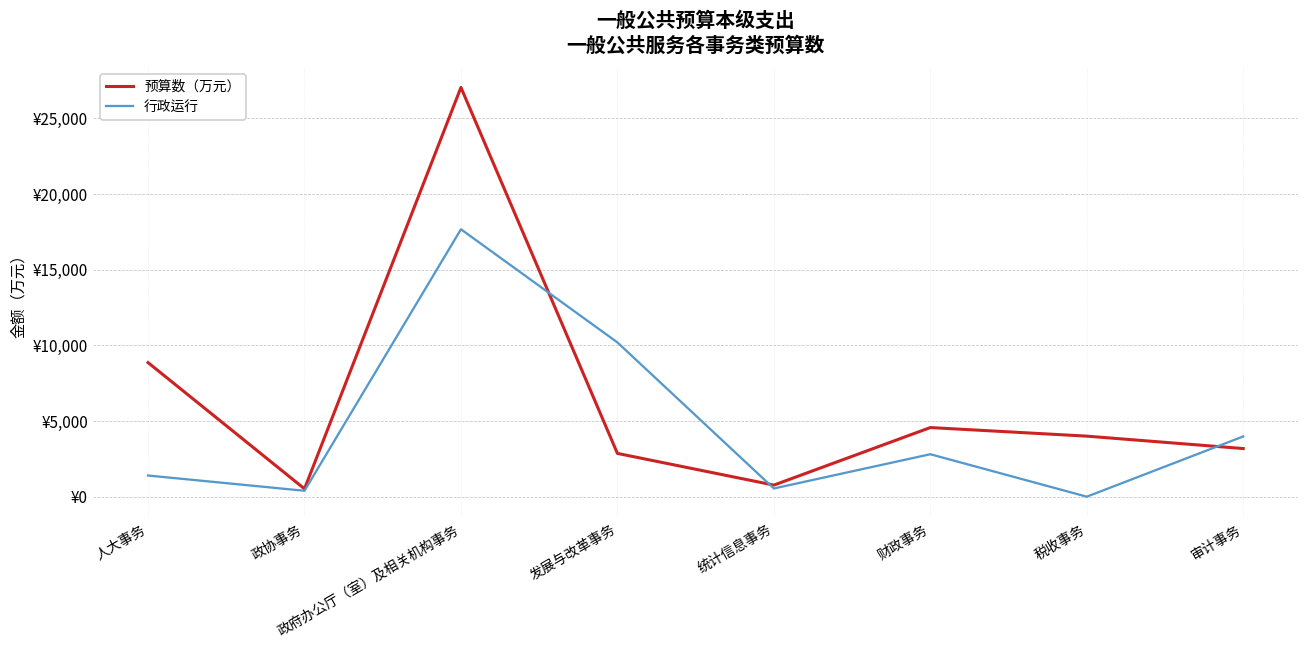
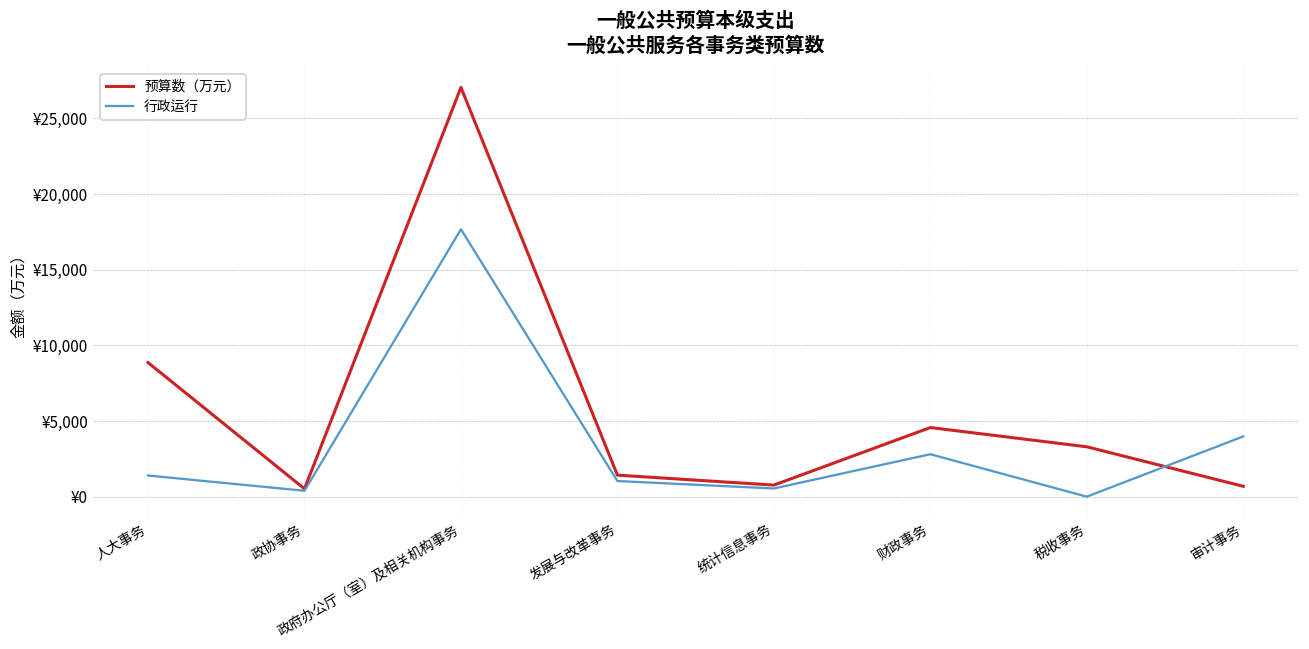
预算数（万元）, 发展与改革事务: ¥2,900 -> ¥1,400
行政运行, 发展与改革事务: ¥10,200 -> ¥1,000
预算数（万元）, 税收事务: ¥4,000 -> ¥3,300
预算数（万元）, 审计事务: ¥3,200 -> ¥700
